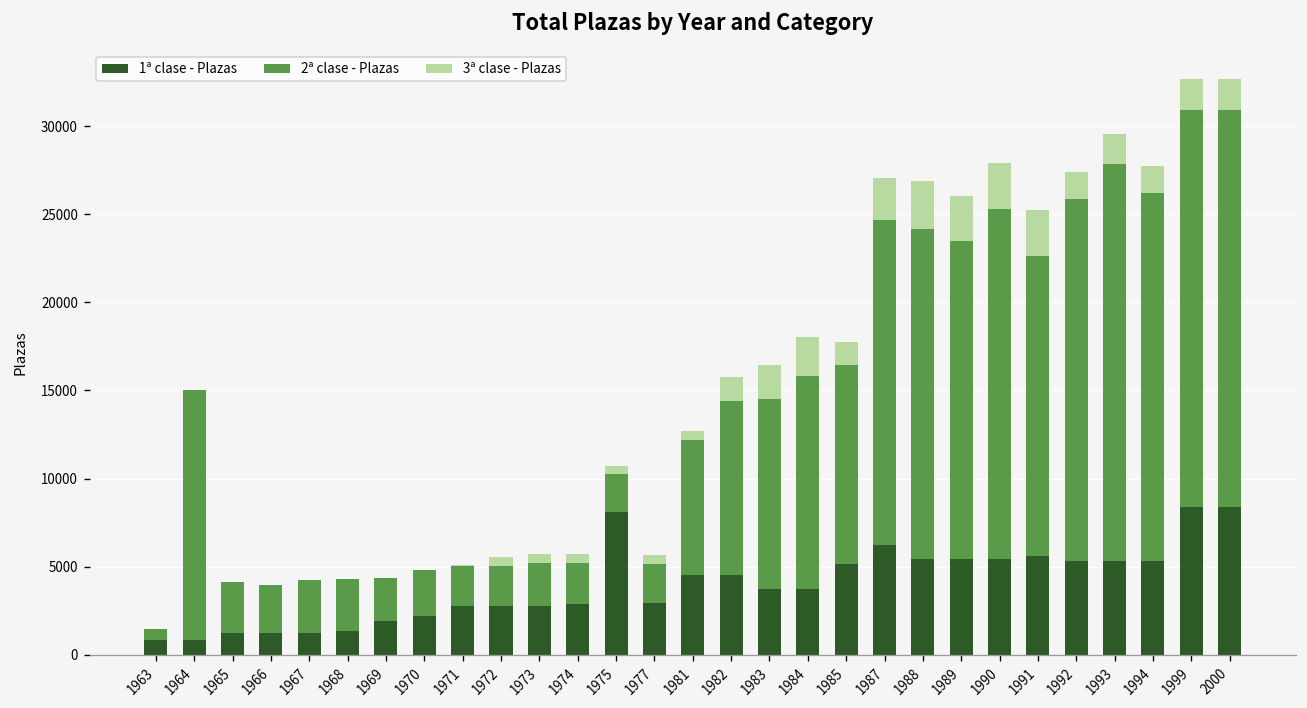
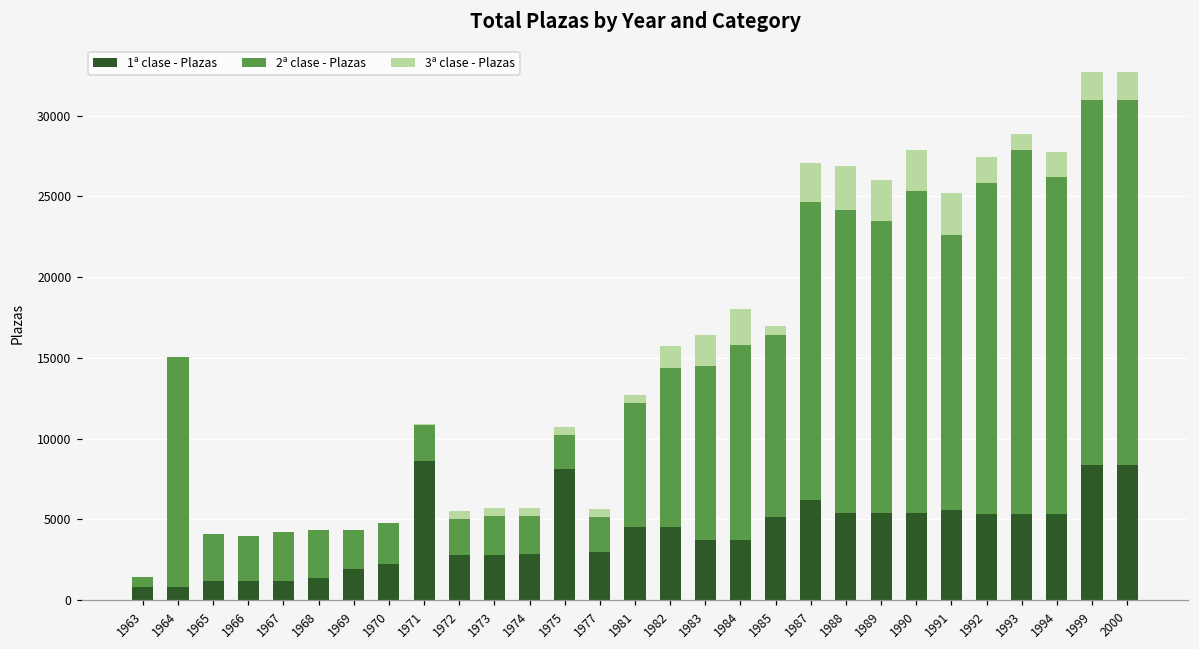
1ª clase - Plazas, 1971: 2800 -> 8600
3ª clase - Plazas, 1985: 1300 -> 600
3ª clase - Plazas, 1993: 1700 -> 1000
